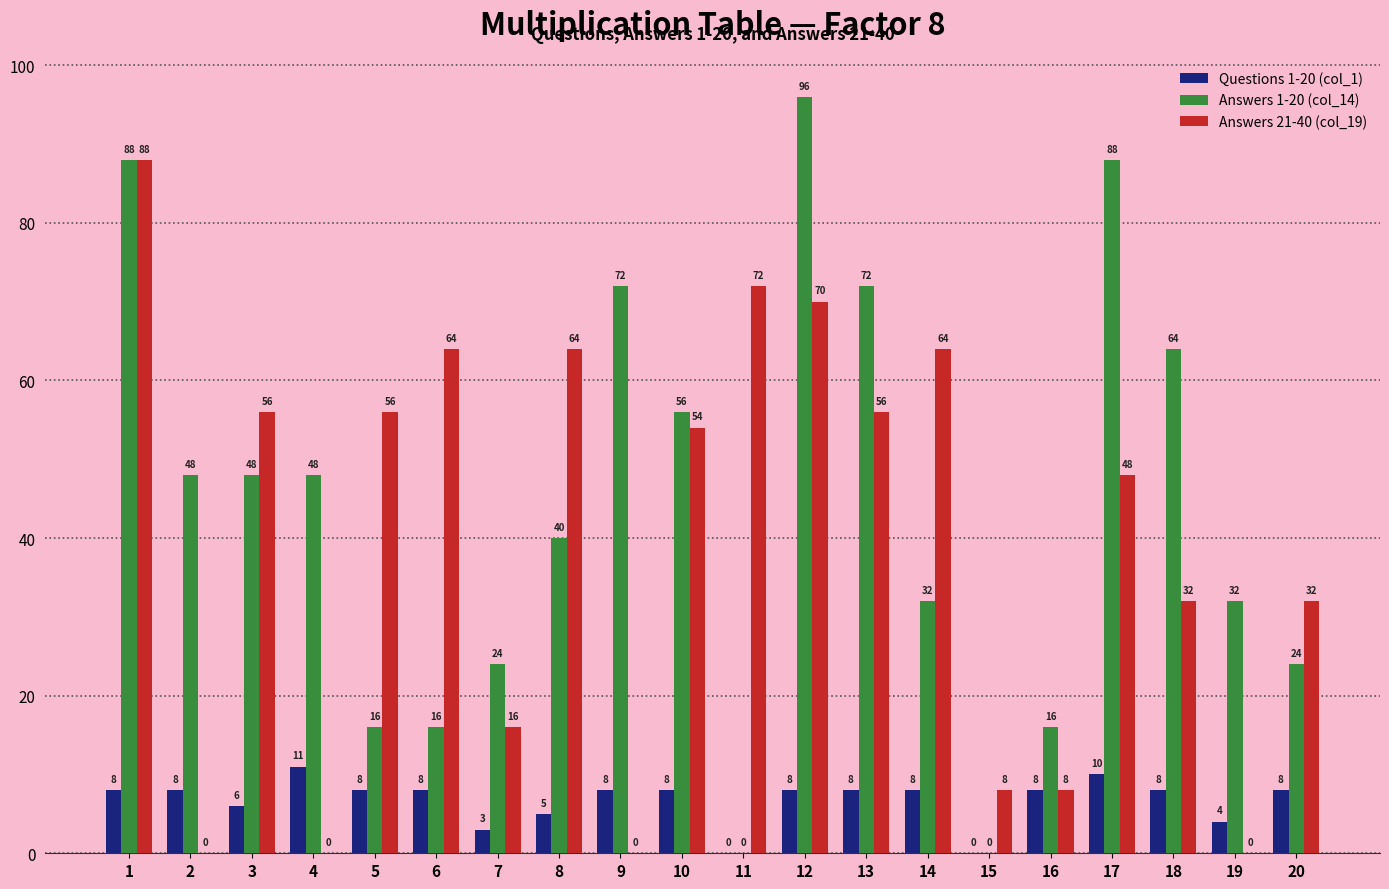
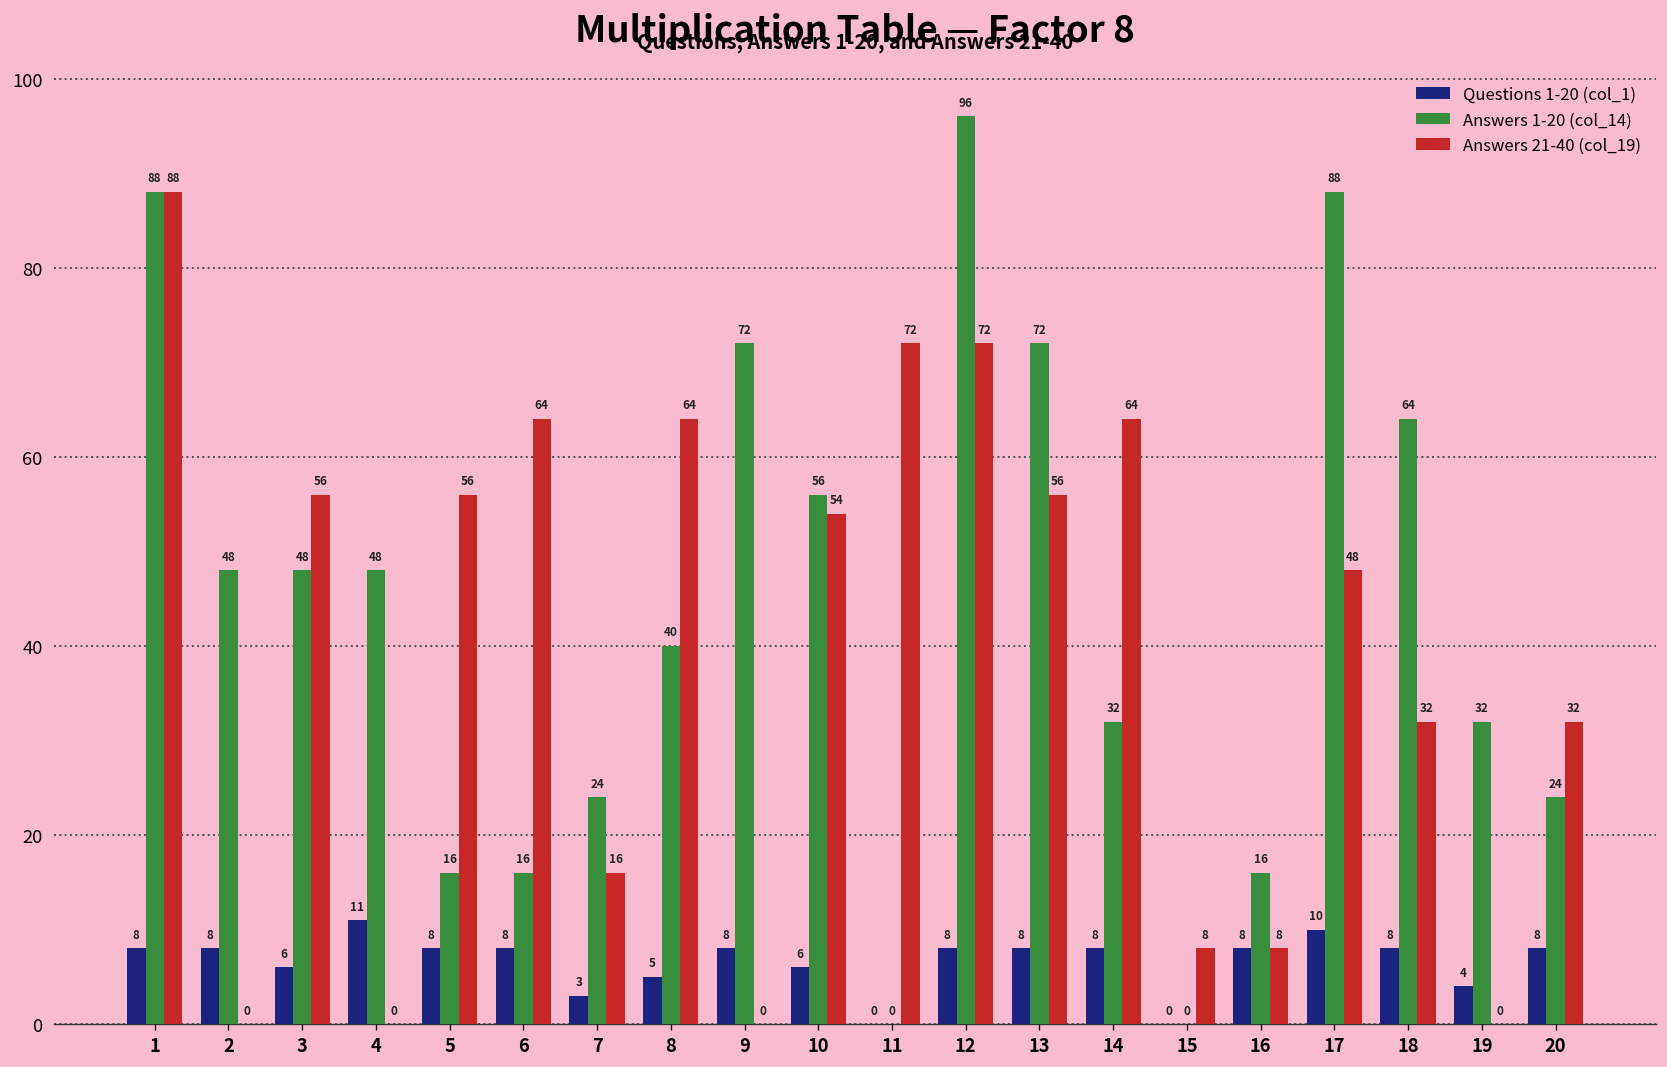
Questions 1-20 (col_1), 10: 8 -> 6
Answers 21-40 (col_19), 12: 70 -> 72
